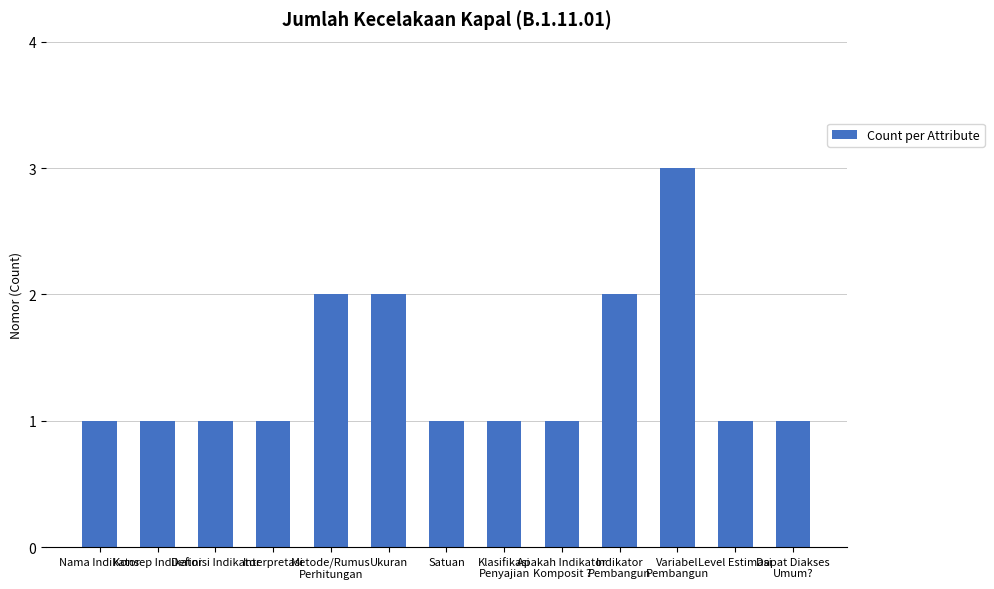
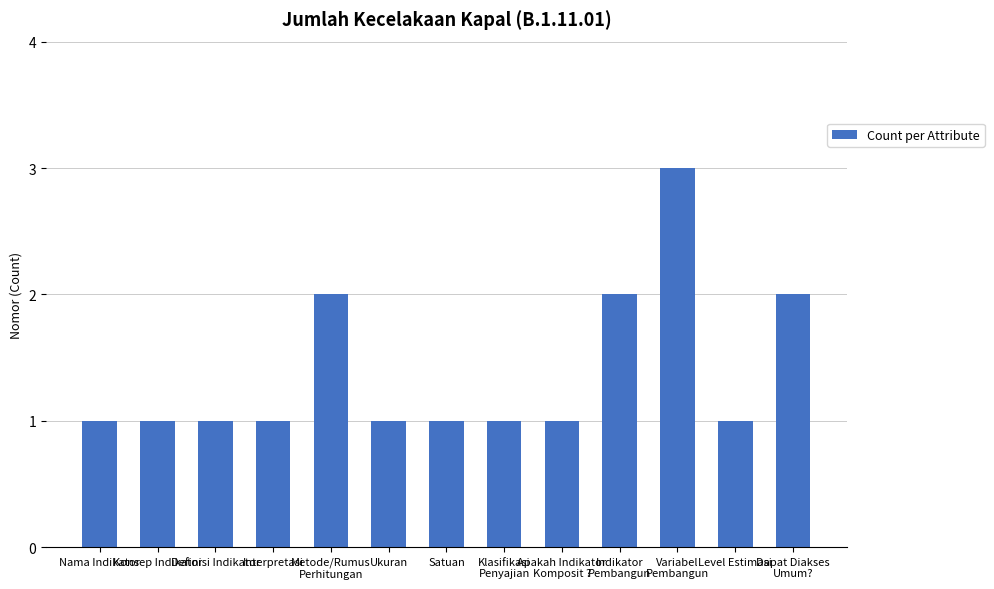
Ukuran: 2 -> 1
Dapat Diakses Umum?: 1 -> 2
